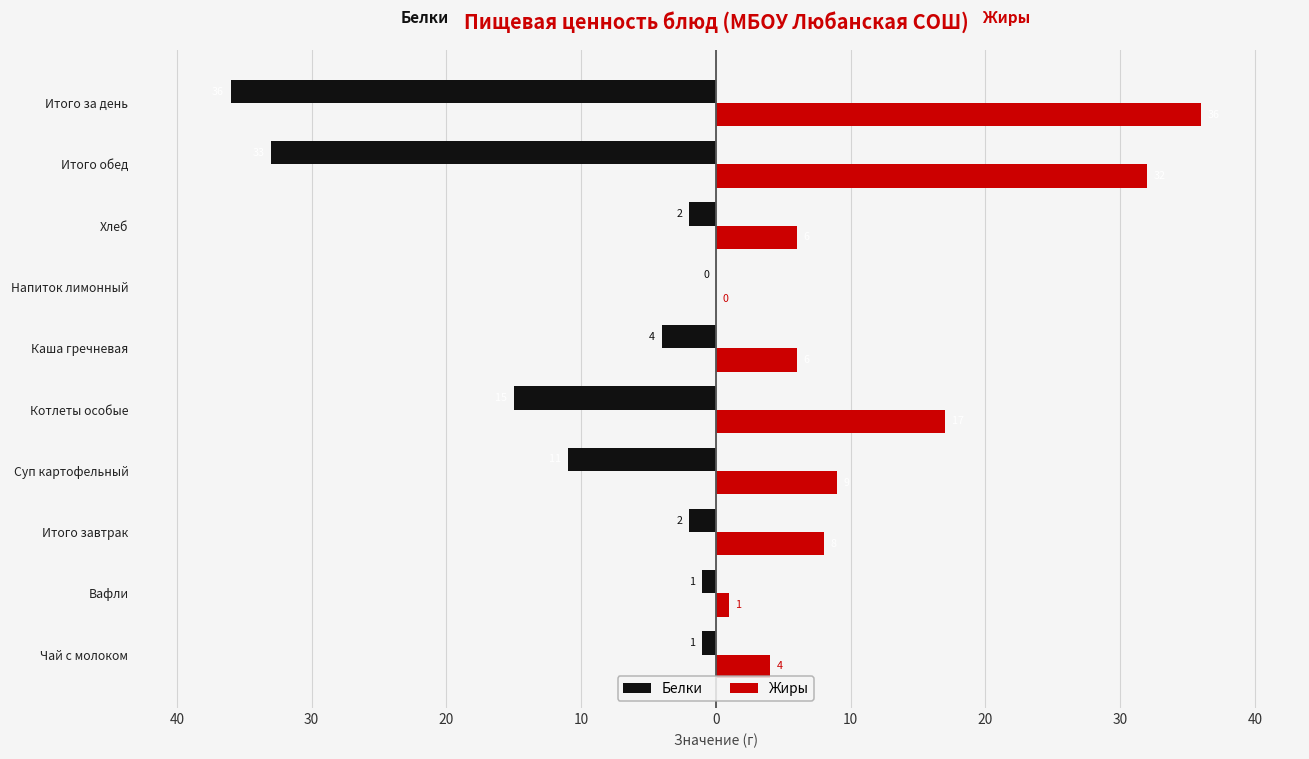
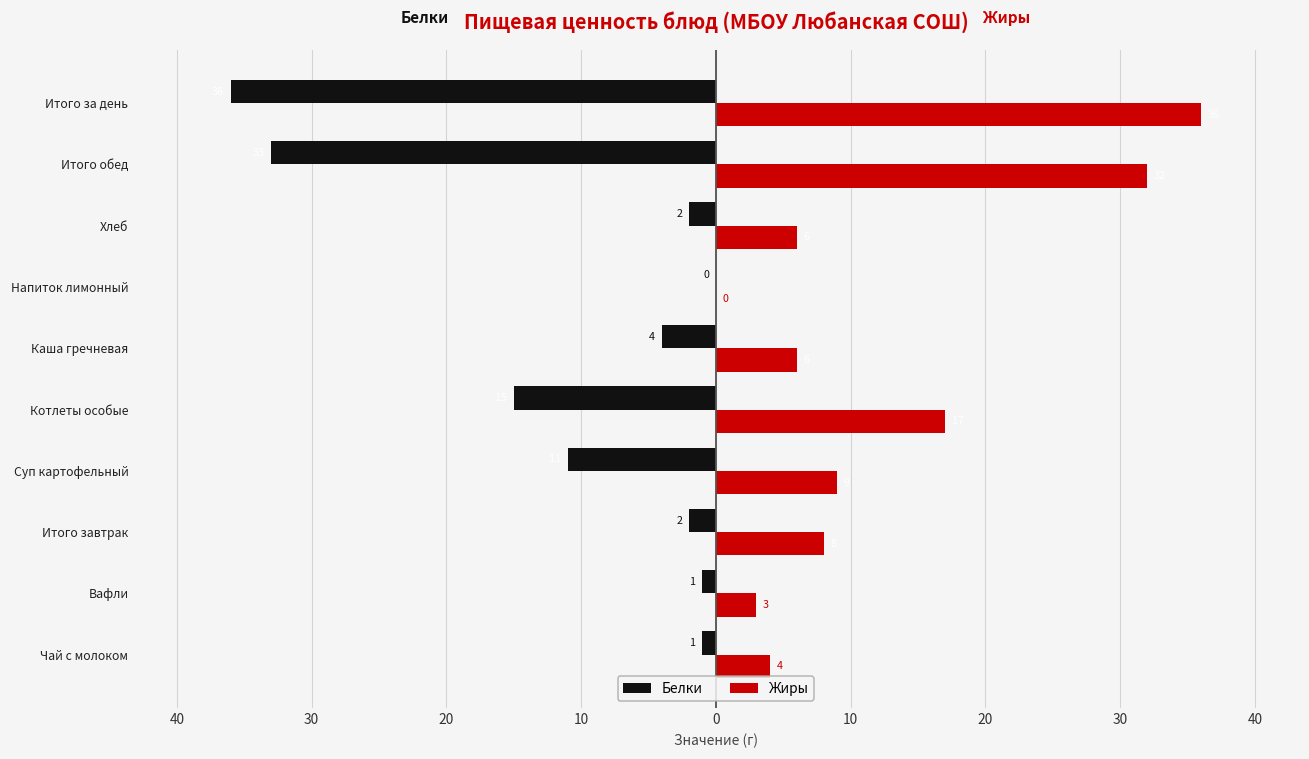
Жиры, Вафли: 1 -> 3
